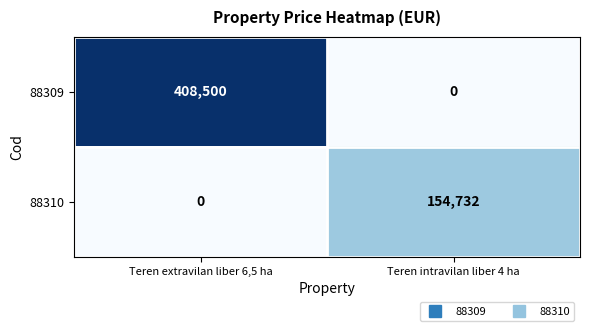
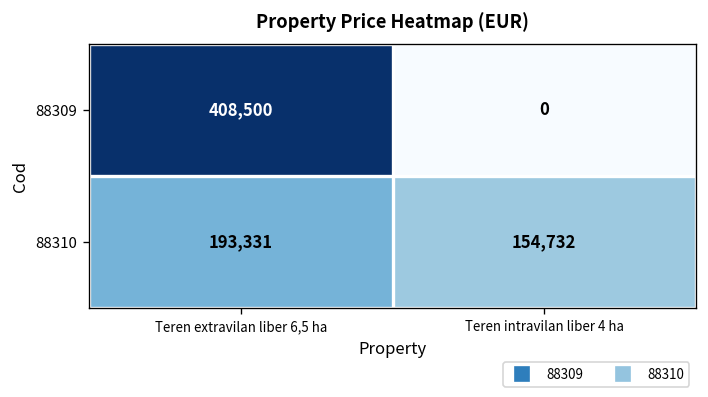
88310, Teren extravilan liber 6,5 ha: 0 -> 193,331
